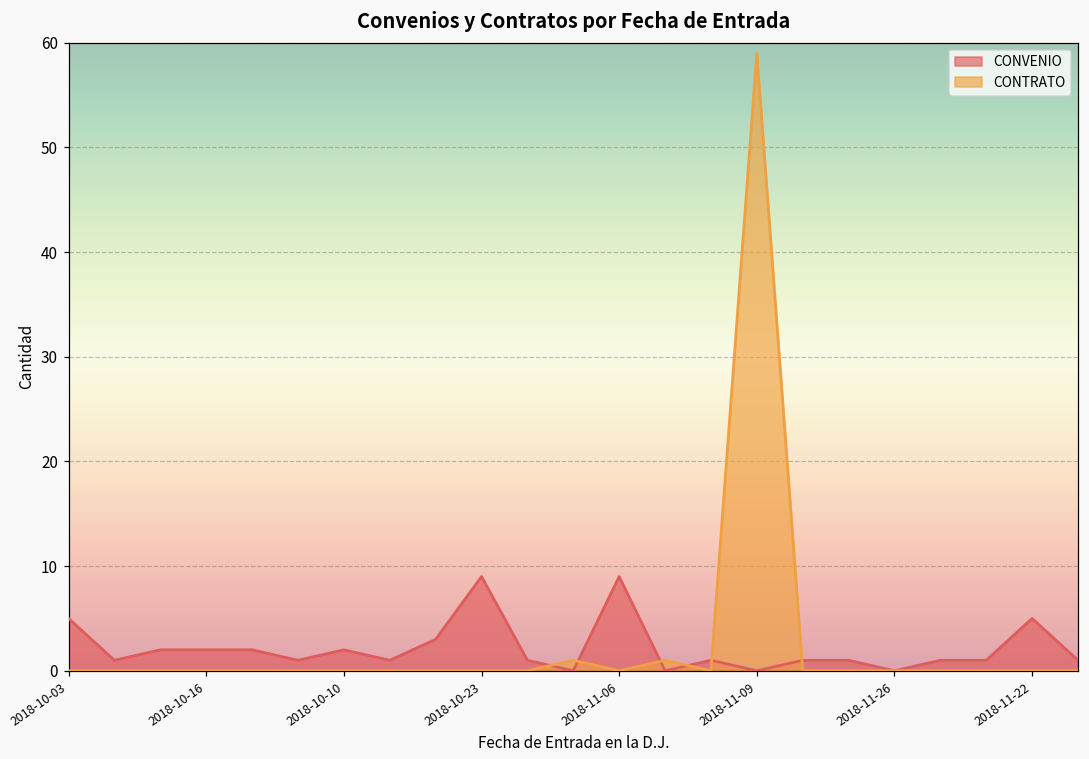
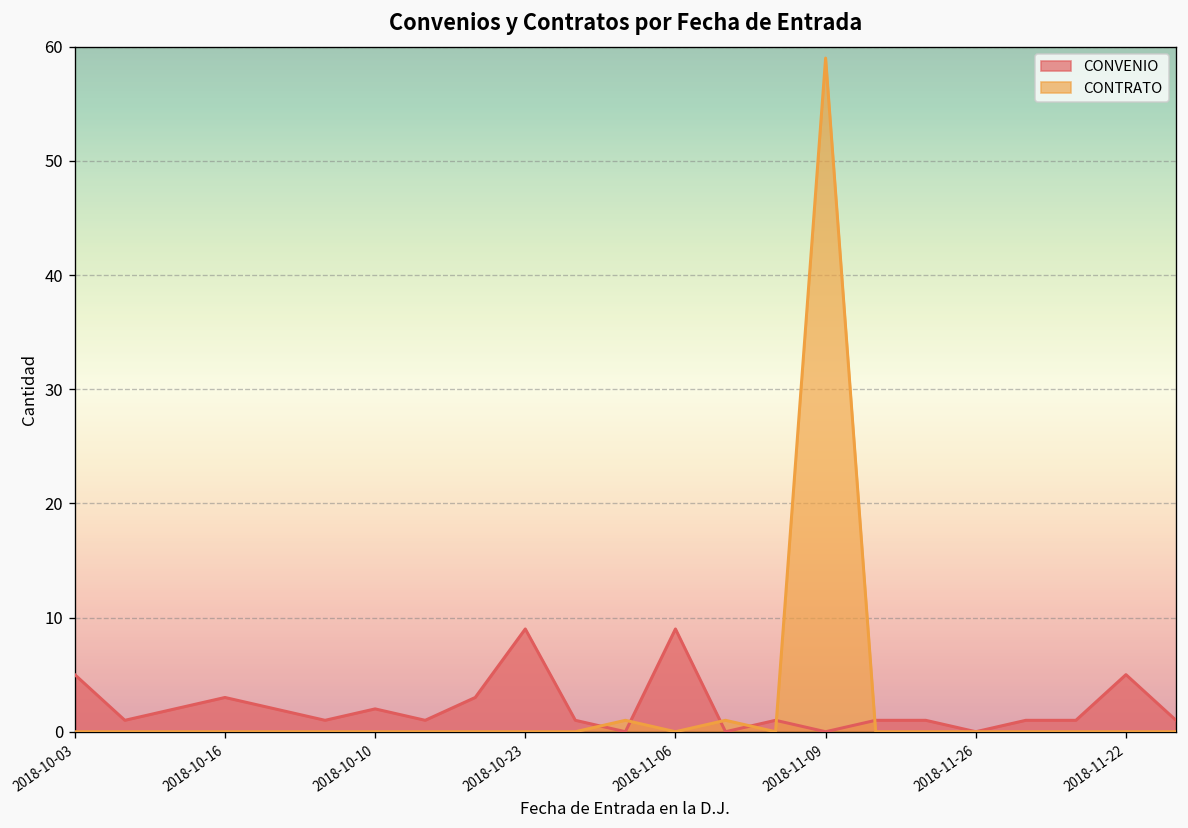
CONVENIO, 2018-10-16: 2 -> 3
